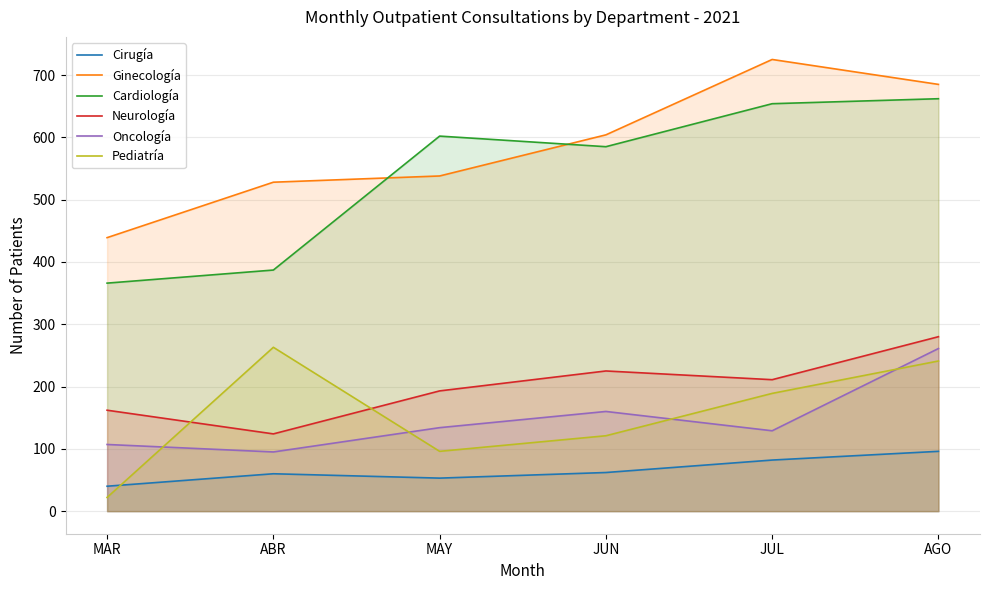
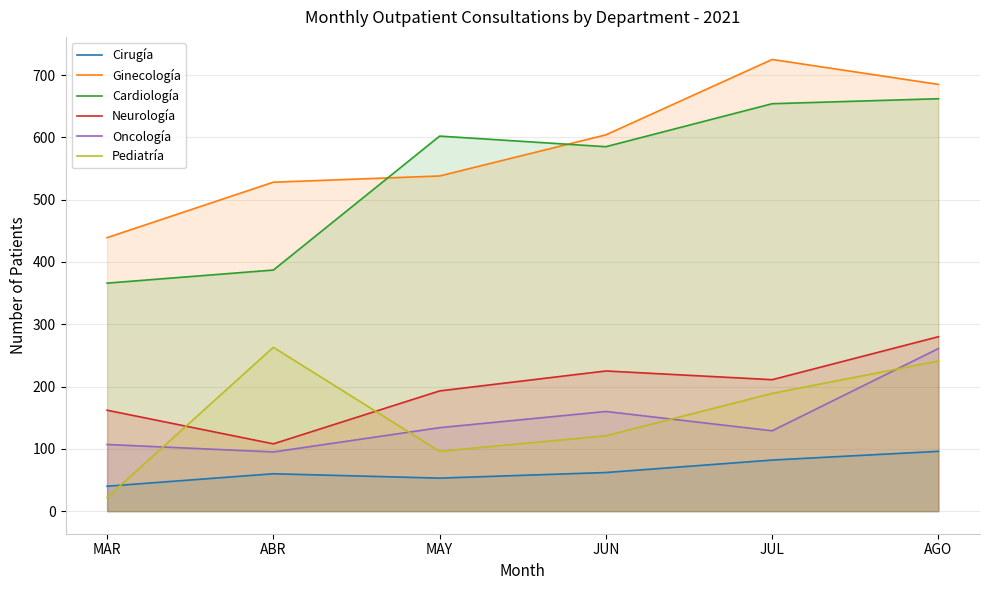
Neurología, ABR: 120 -> 110
